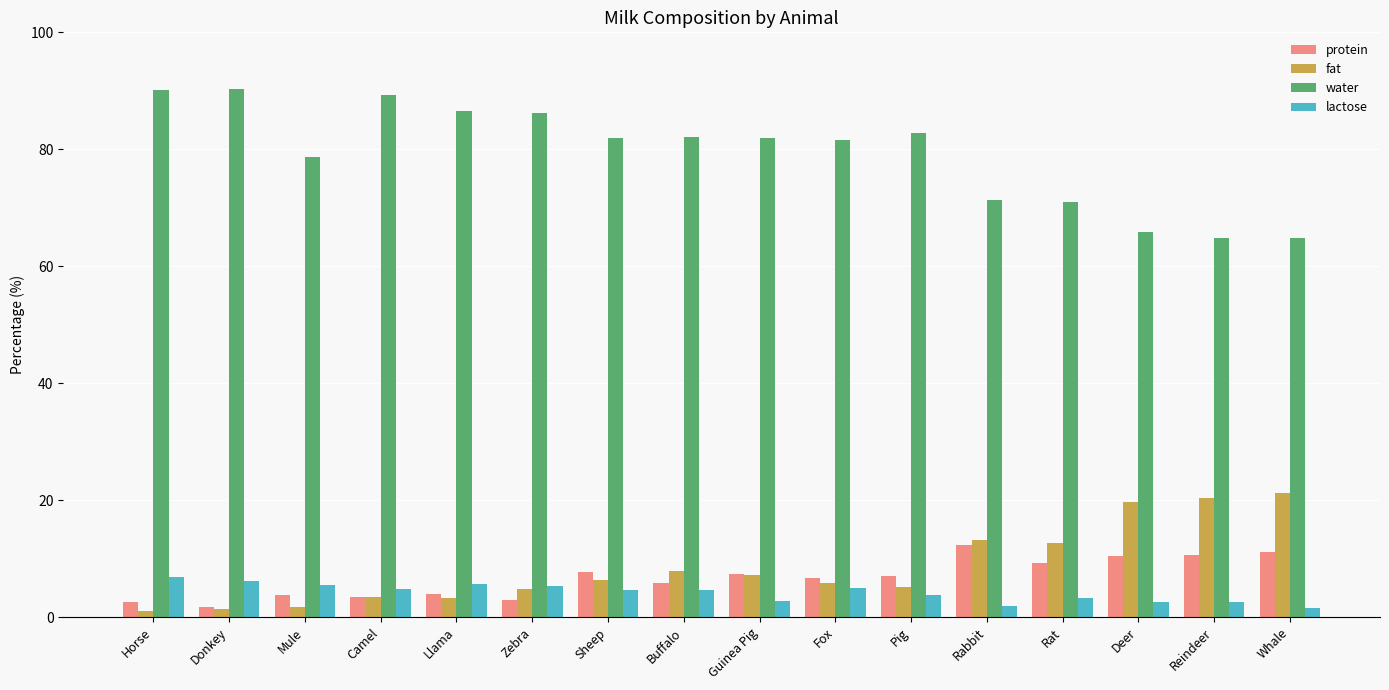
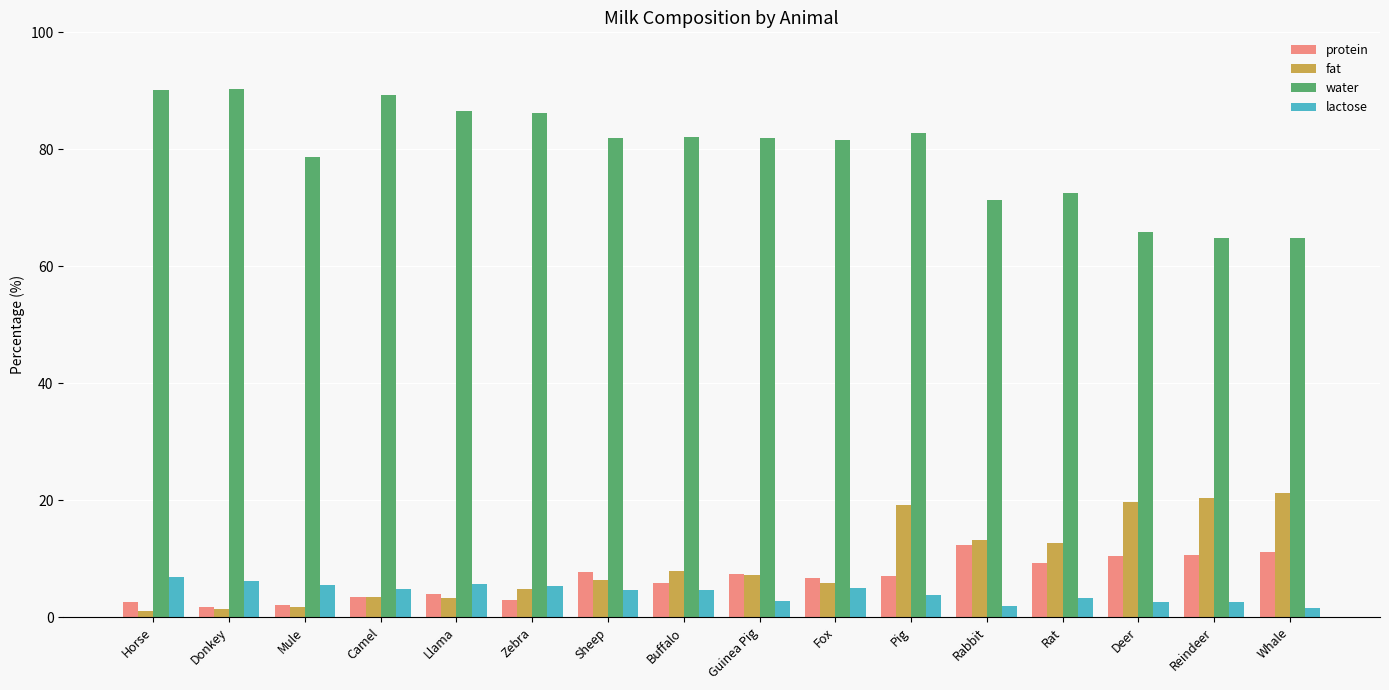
protein, Mule: 4 -> 2
fat, Pig: 5 -> 19
water, Rat: 71 -> 73
